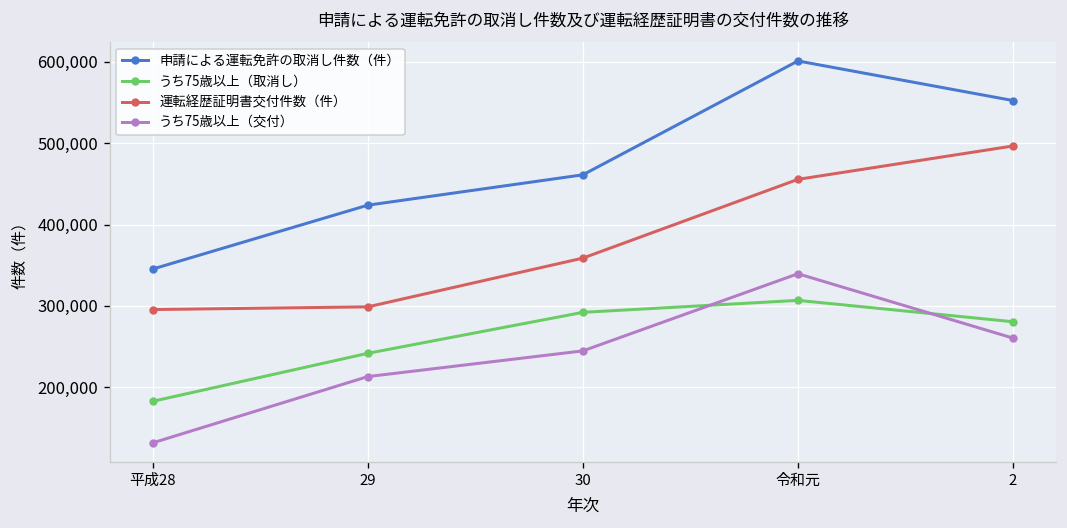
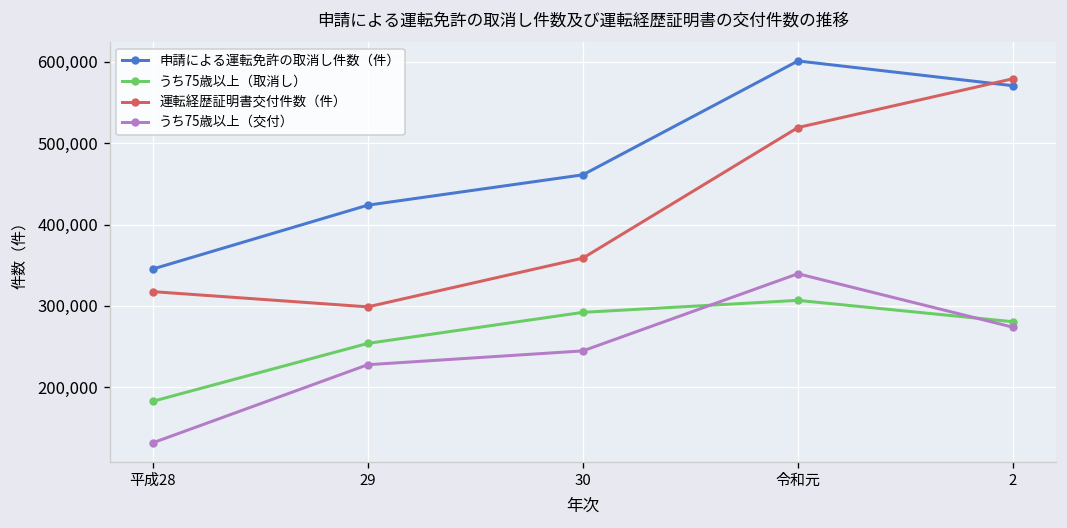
運転経歴証明書交付件数（件）, 平成28: 300,000 -> 320,000
うち75歳以上（取消し）, 29: 240,000 -> 250,000
うち75歳以上（交付）, 29: 210,000 -> 230,000
運転経歴証明書交付件数（件）, 令和元: 460,000 -> 520,000
申請による運転免許の取消し件数（件）, 2: 550,000 -> 570,000
運転経歴証明書交付件数（件）, 2: 500,000 -> 580,000
うち75歳以上（交付）, 2: 260,000 -> 270,000
